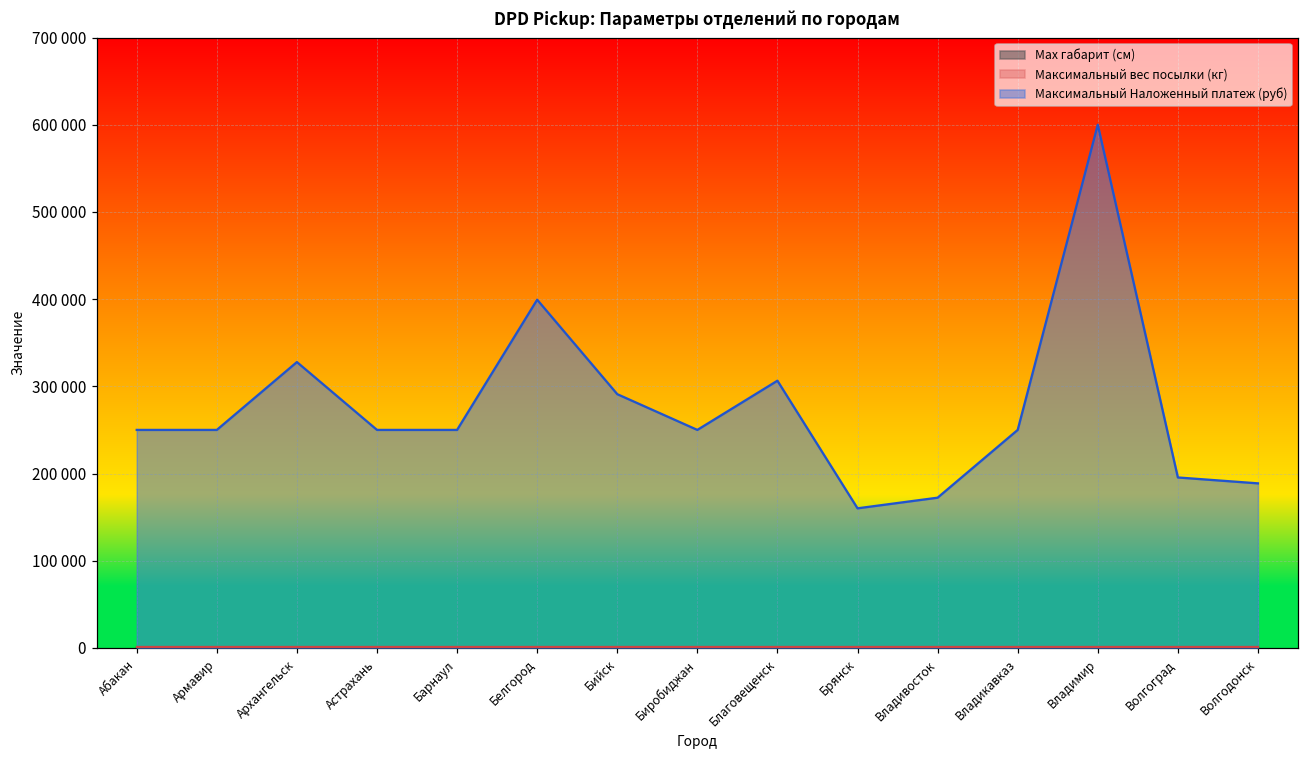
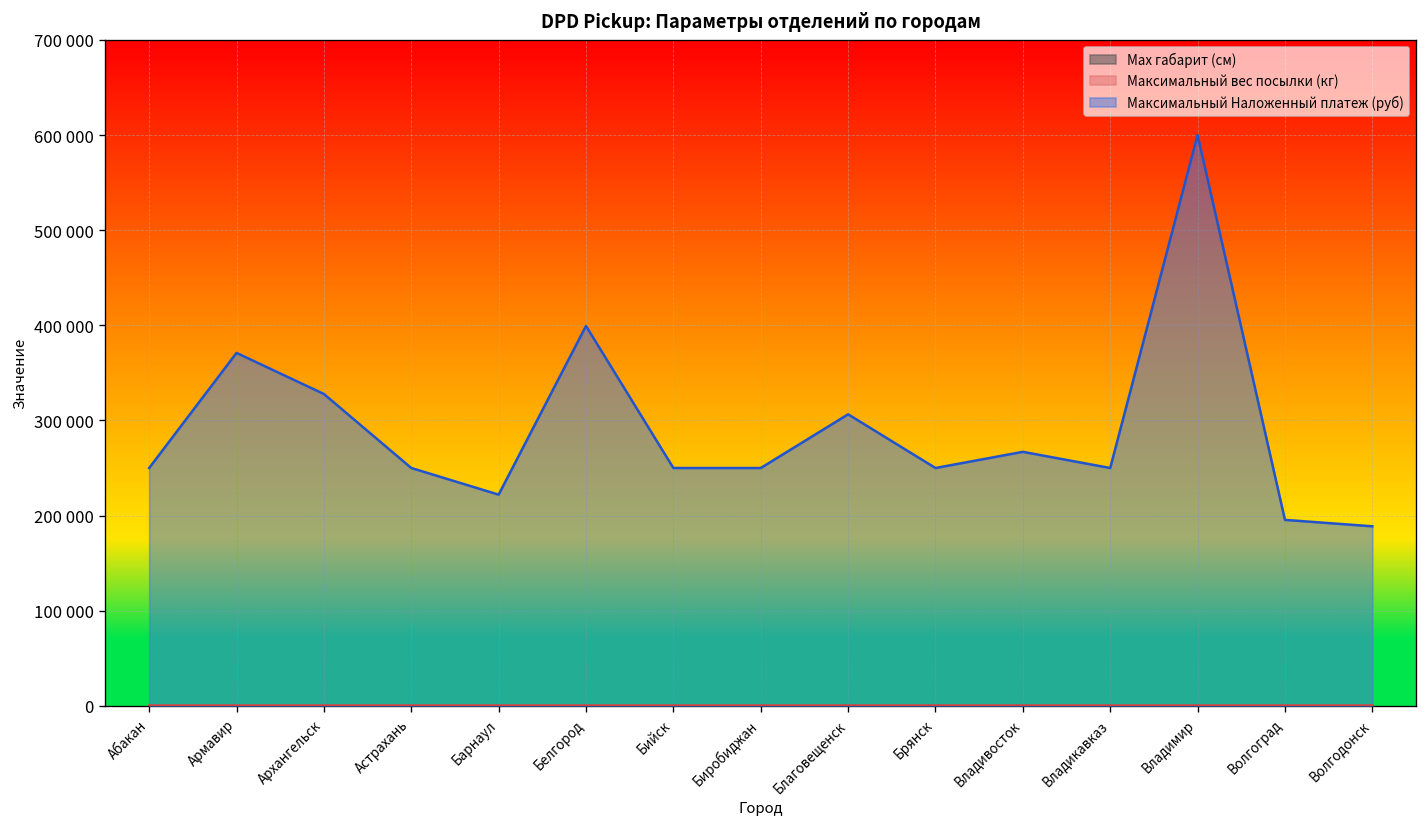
Максимальный Наложенный платеж (руб), Армавир: 250000 -> 370000
Максимальный Наложенный платеж (руб), Барнаул: 250000 -> 220000
Максимальный Наложенный платеж (руб), Бийск: 290000 -> 250000
Максимальный Наложенный платеж (руб), Брянск: 160000 -> 250000
Максимальный Наложенный платеж (руб), Владивосток: 170000 -> 270000
